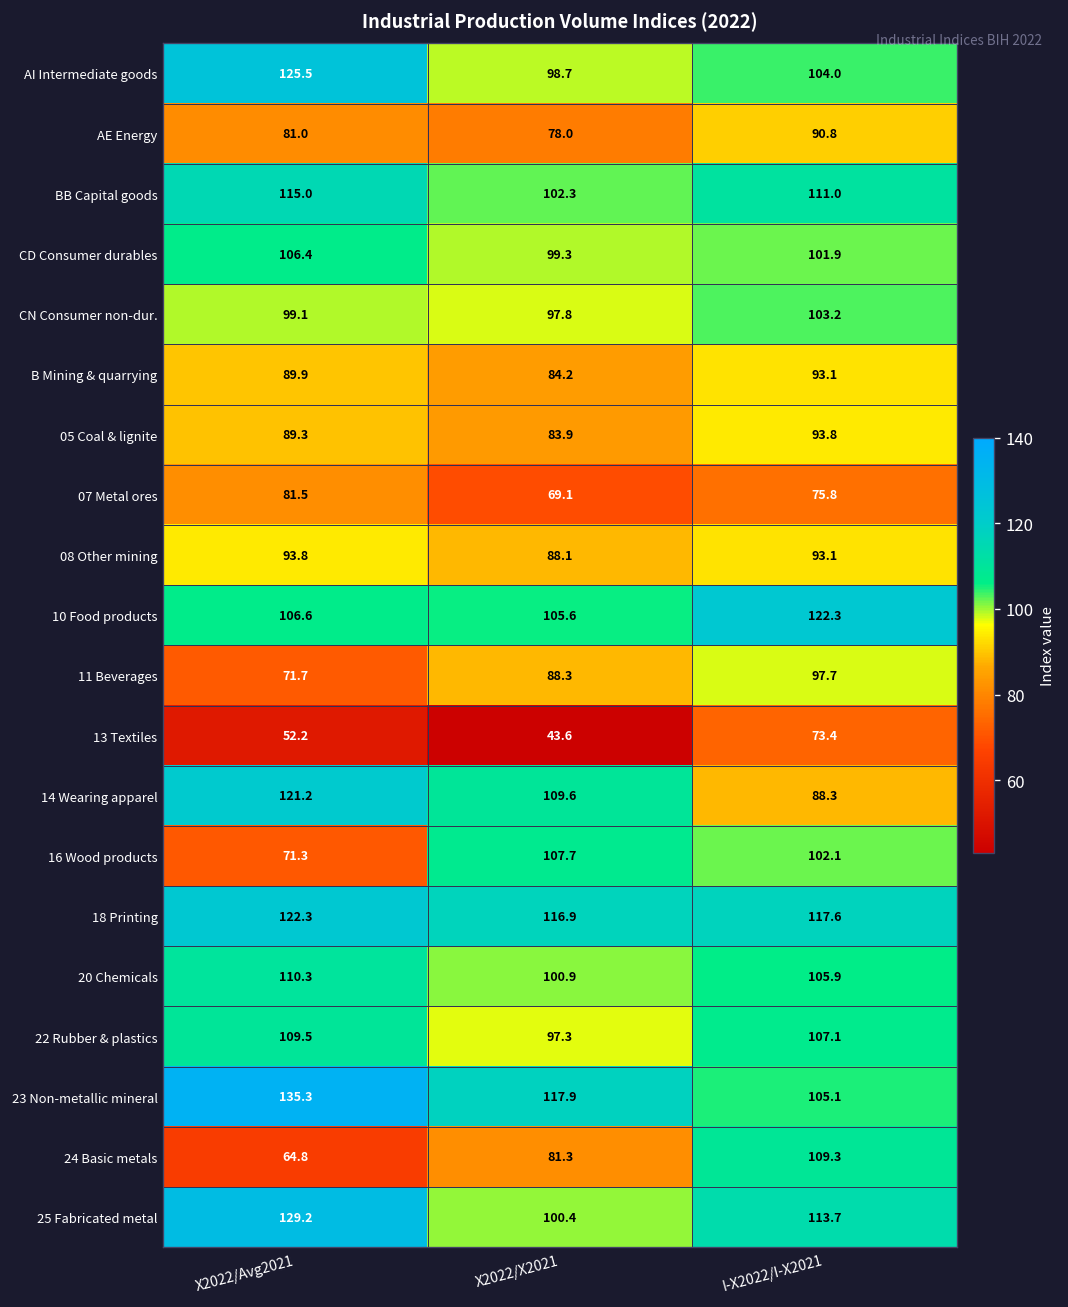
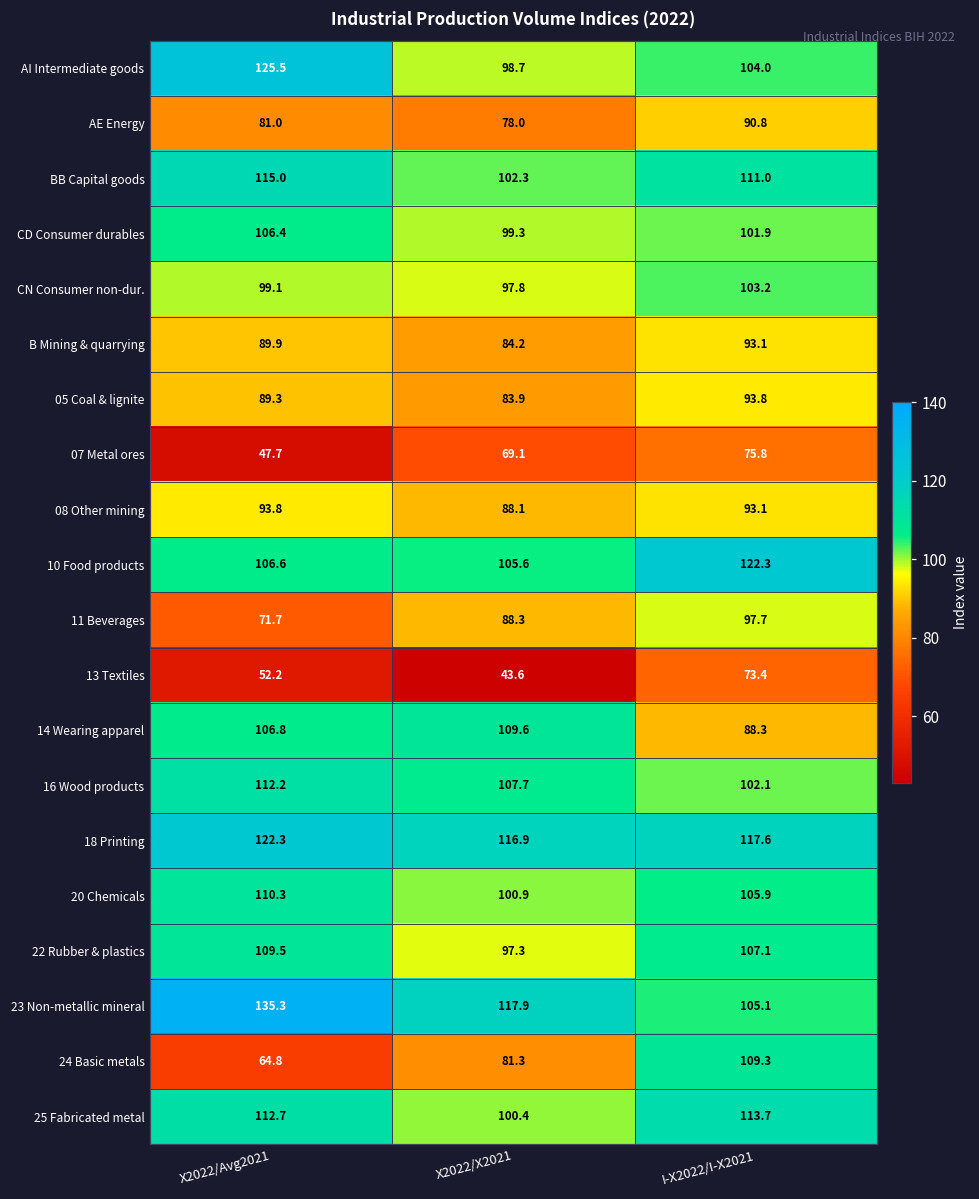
07 Metal ores, X2022/Avg2021: 81.5 -> 47.7
14 Wearing apparel, X2022/Avg2021: 121.2 -> 106.8
16 Wood products, X2022/Avg2021: 71.3 -> 112.2
25 Fabricated metal, X2022/Avg2021: 129.2 -> 112.7
